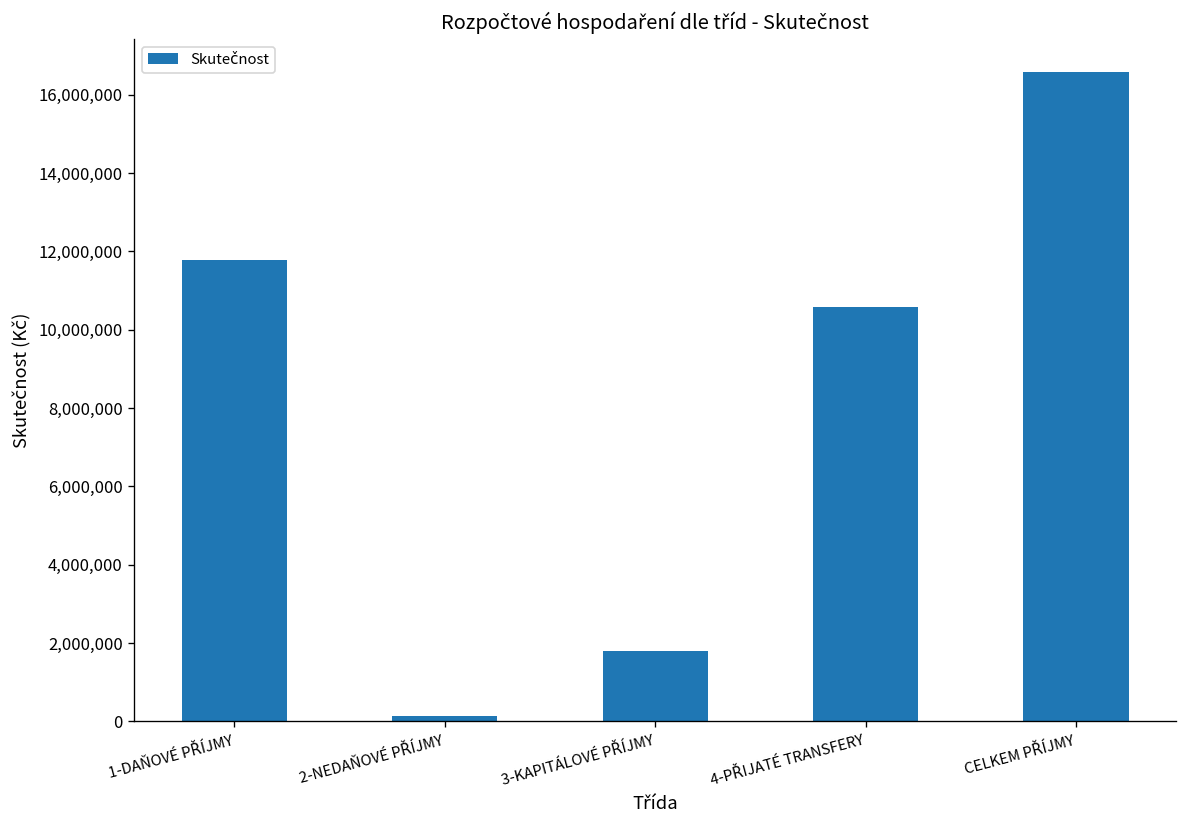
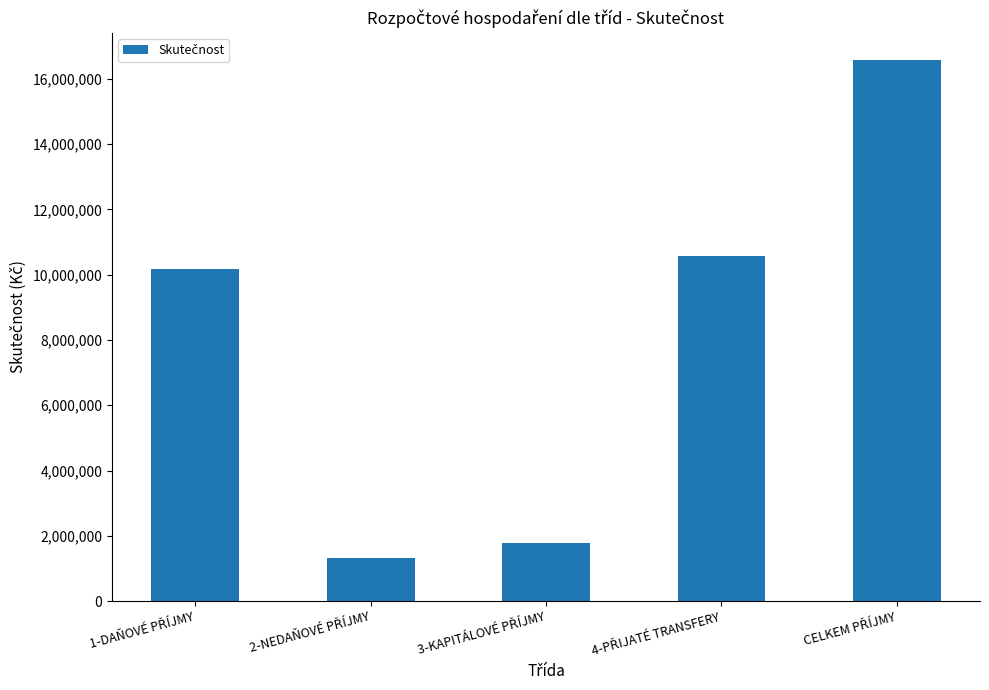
1-DAŇOVÉ PŘÍJMY: 11,800,000 -> 10,200,000
2-NEDAŇOVÉ PŘÍJMY: 100,000 -> 1,300,000
